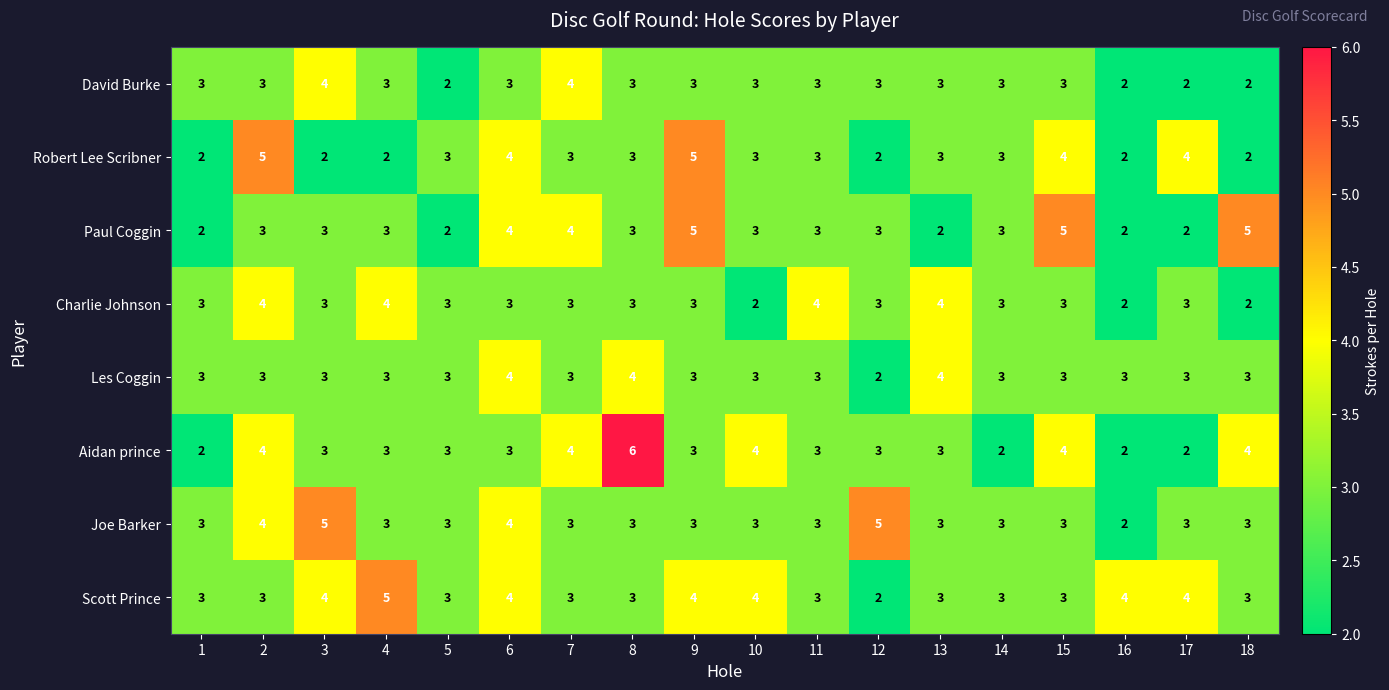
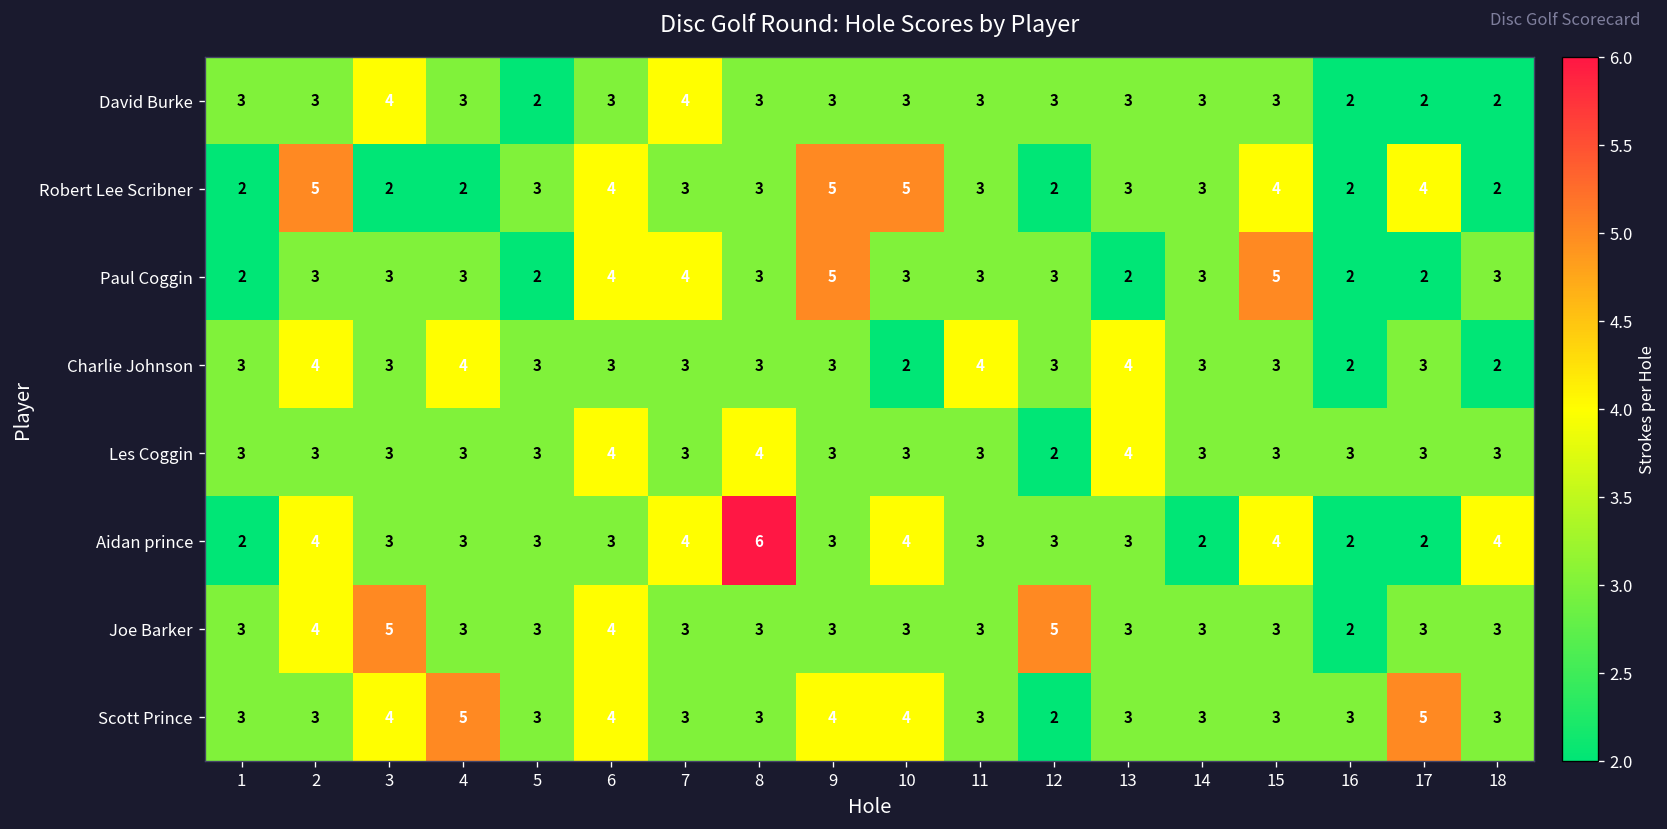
Robert Lee Scribner, 10: 3 -> 5
Paul Coggin, 18: 5 -> 3
Scott Prince, 16: 4 -> 3
Scott Prince, 17: 4 -> 5
